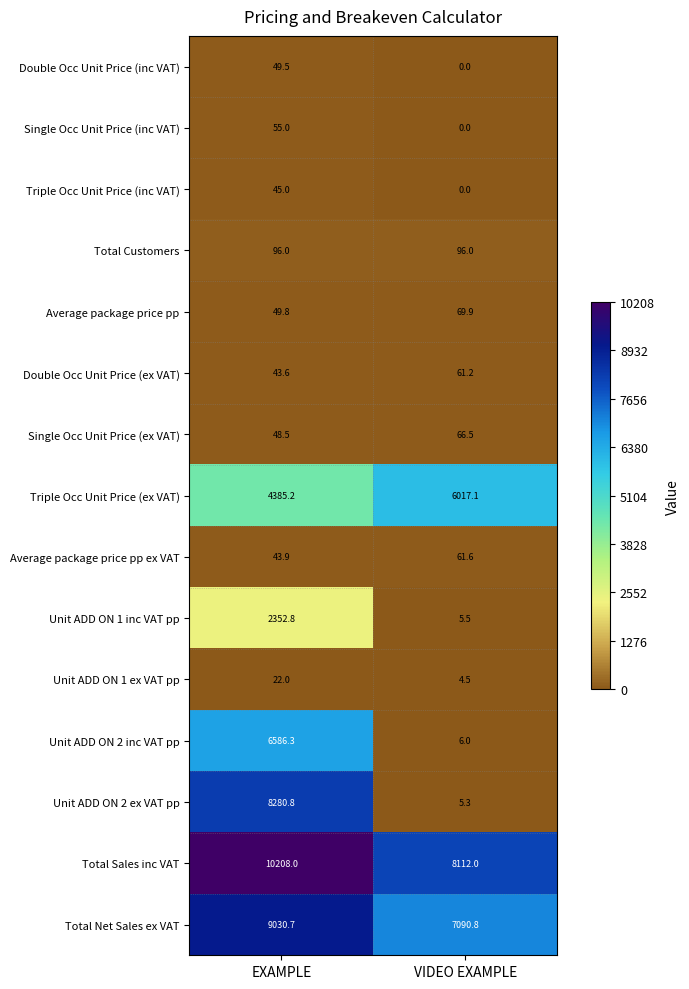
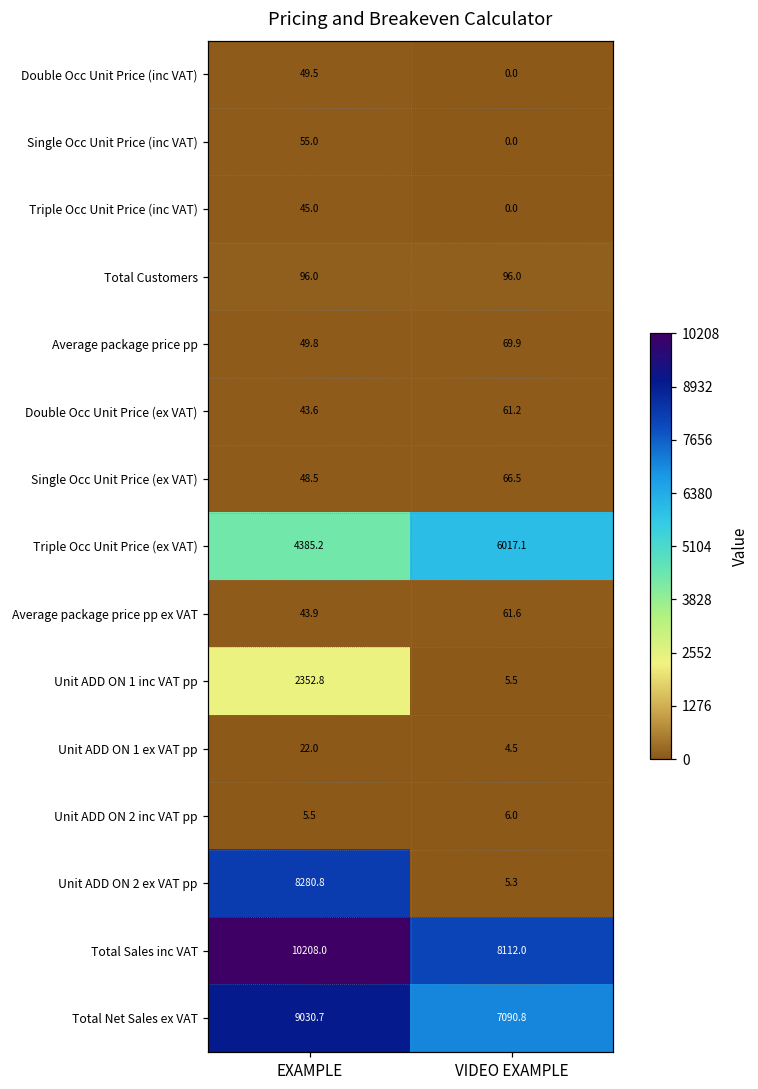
Unit ADD ON 2 inc VAT pp, EXAMPLE: 6586.3 -> 5.5
